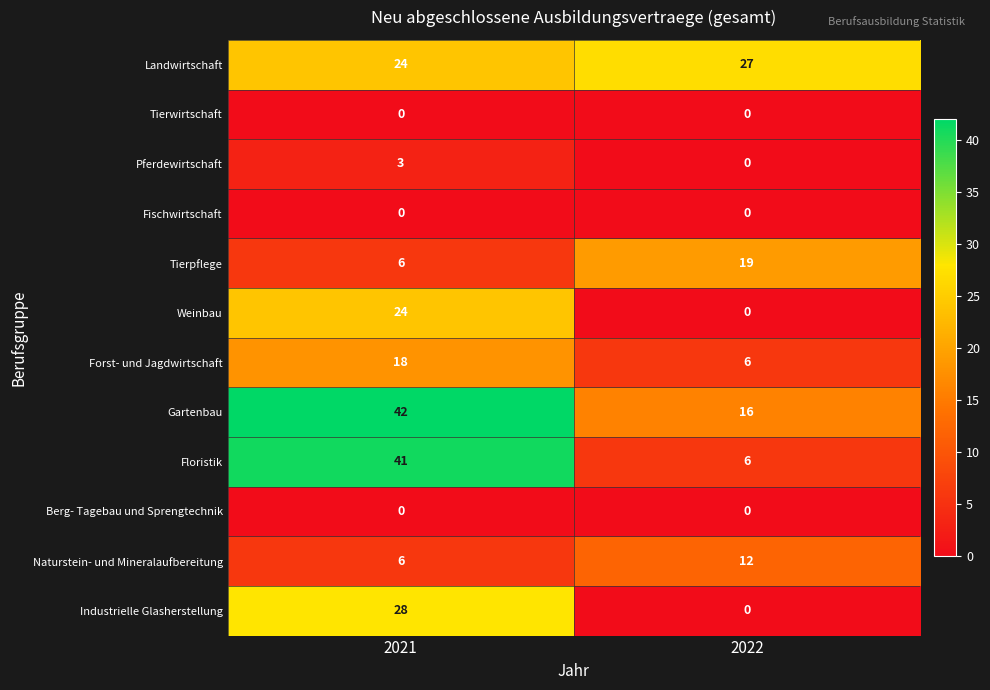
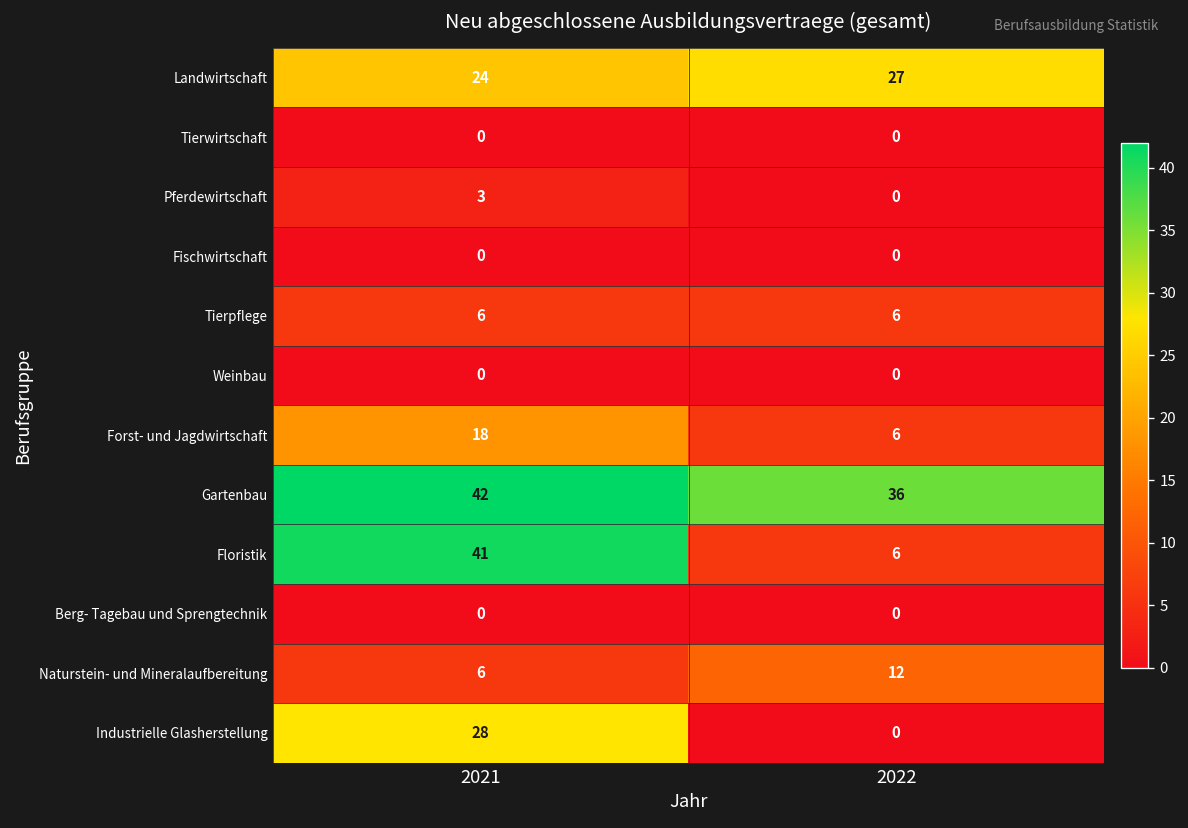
Tierpflege, 2022: 19 -> 6
Weinbau, 2021: 24 -> 0
Gartenbau, 2022: 16 -> 36
